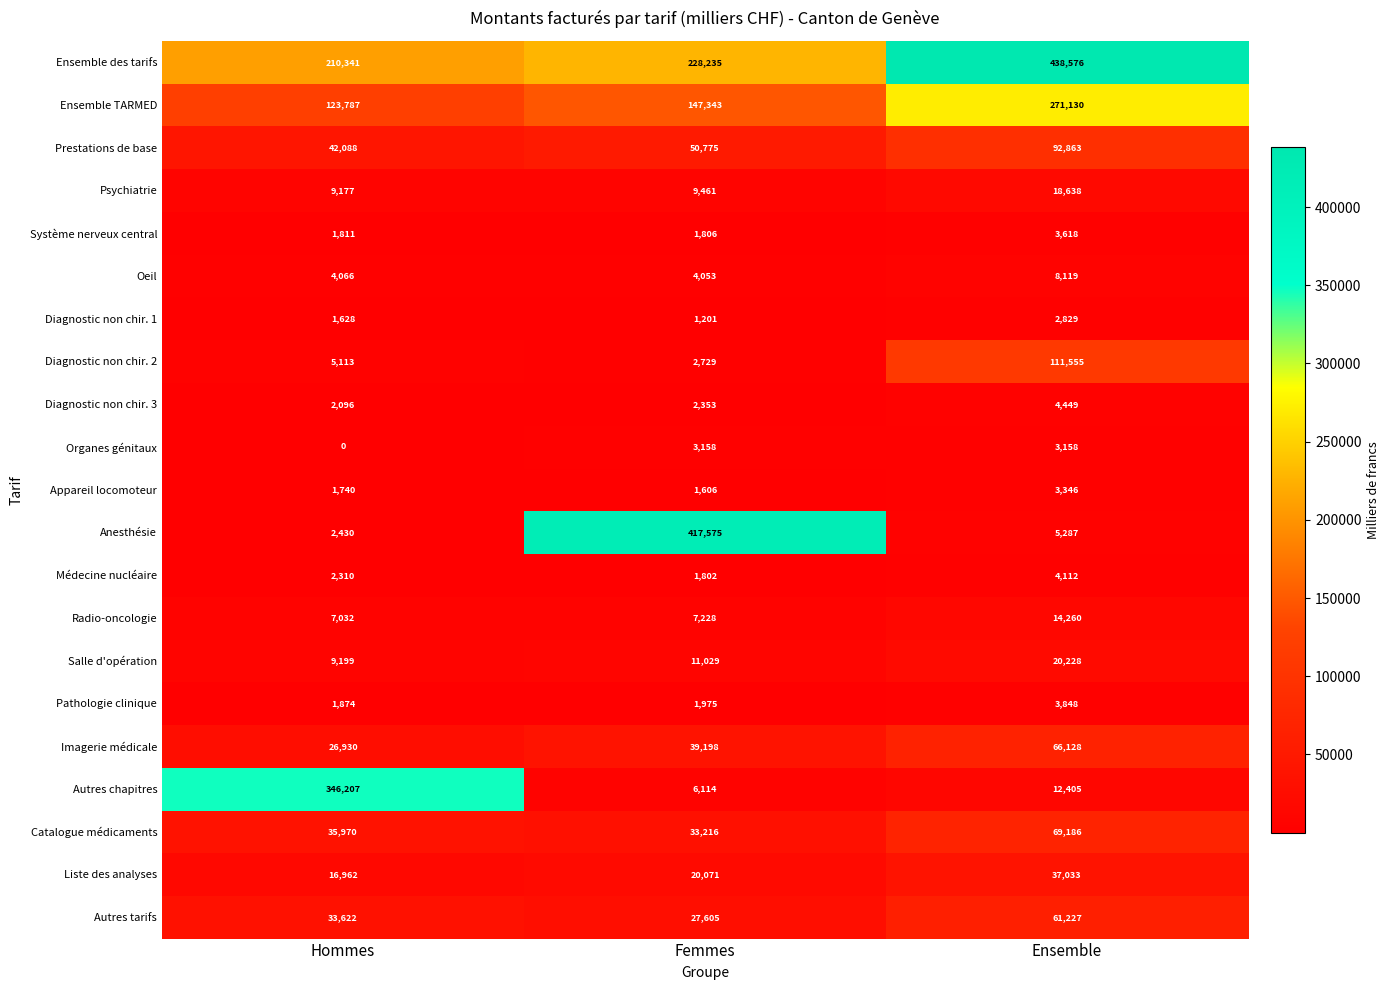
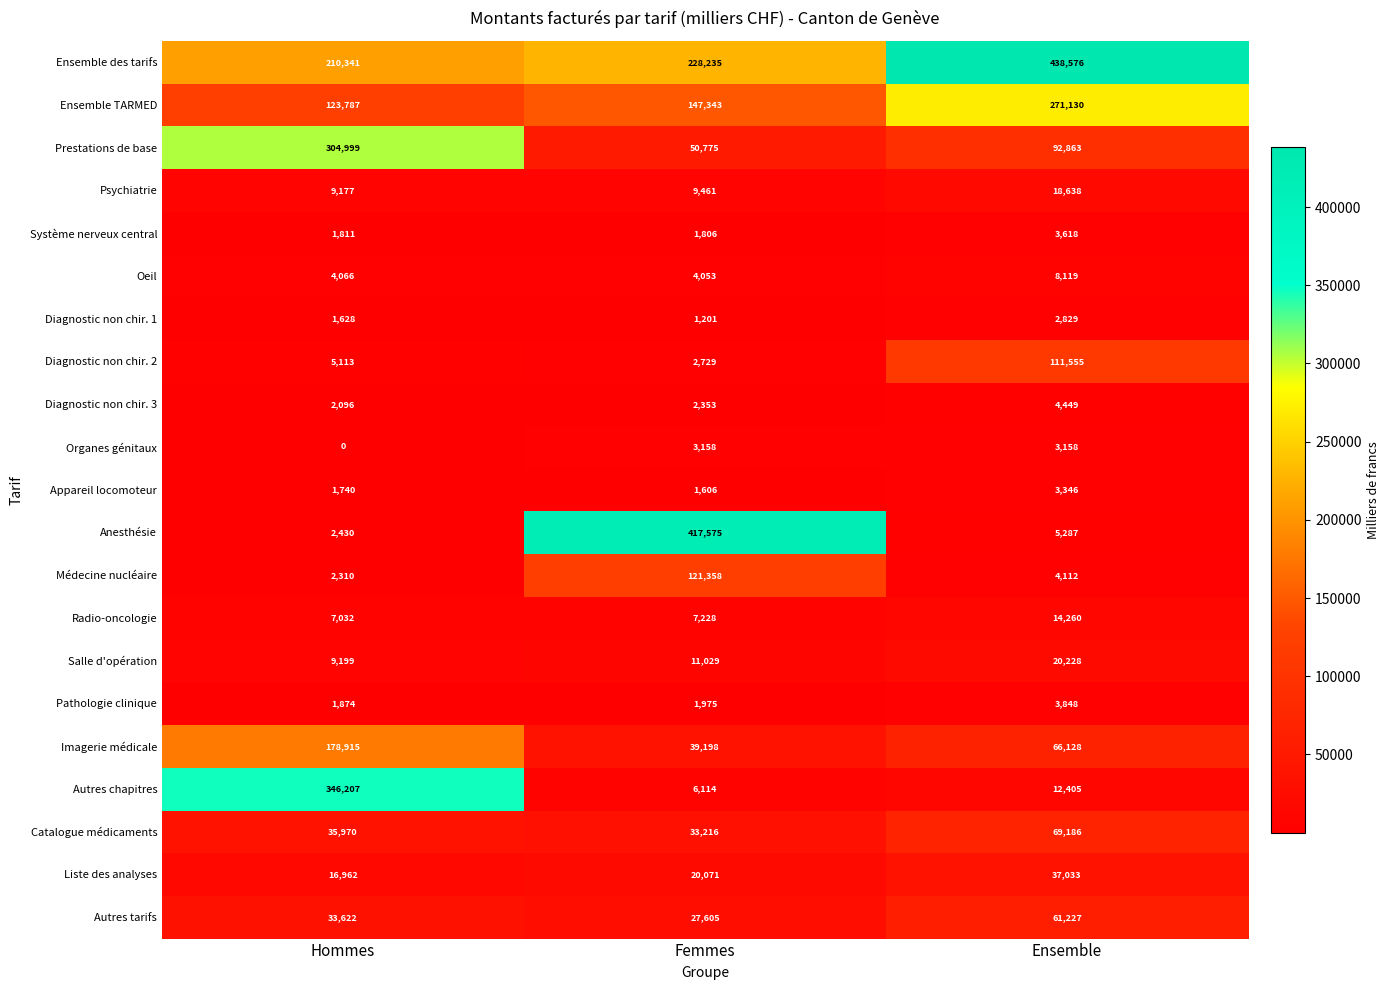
Prestations de base, Hommes: 42,088 -> 304,999
Médecine nucléaire, Femmes: 1,802 -> 121,358
Imagerie médicale, Hommes: 26,930 -> 178,915
